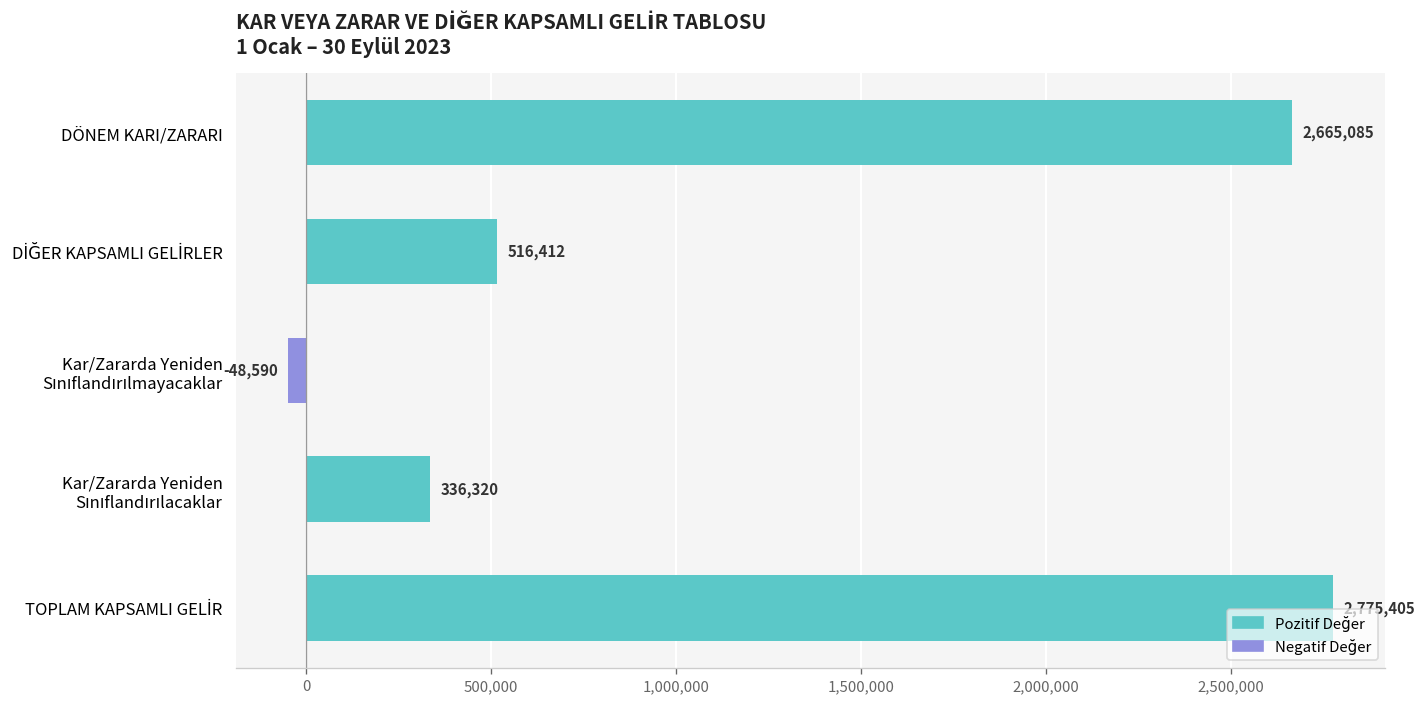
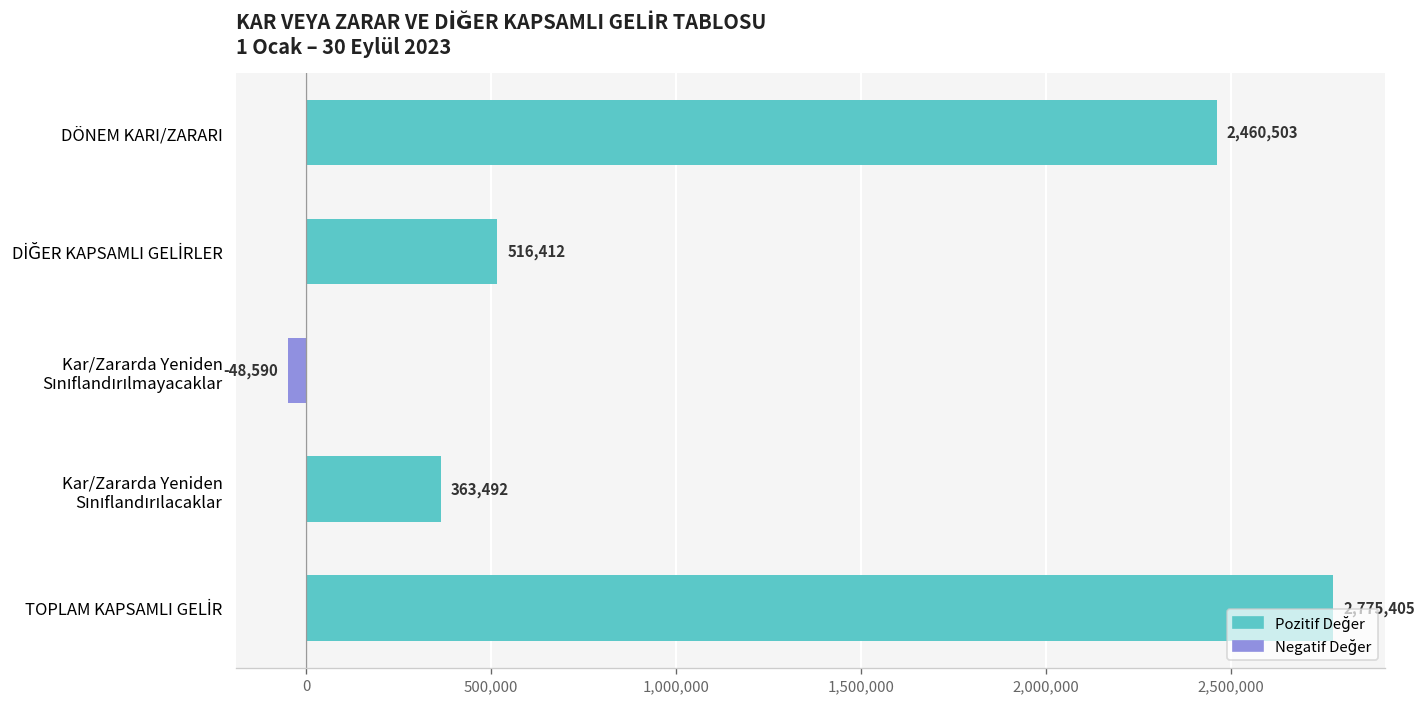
DÖNEM KARI/ZARARI: 2,665,085 -> 2,460,503
Kar/Zararda Yeniden Sınıflandırılacaklar: 336,320 -> 363,492
